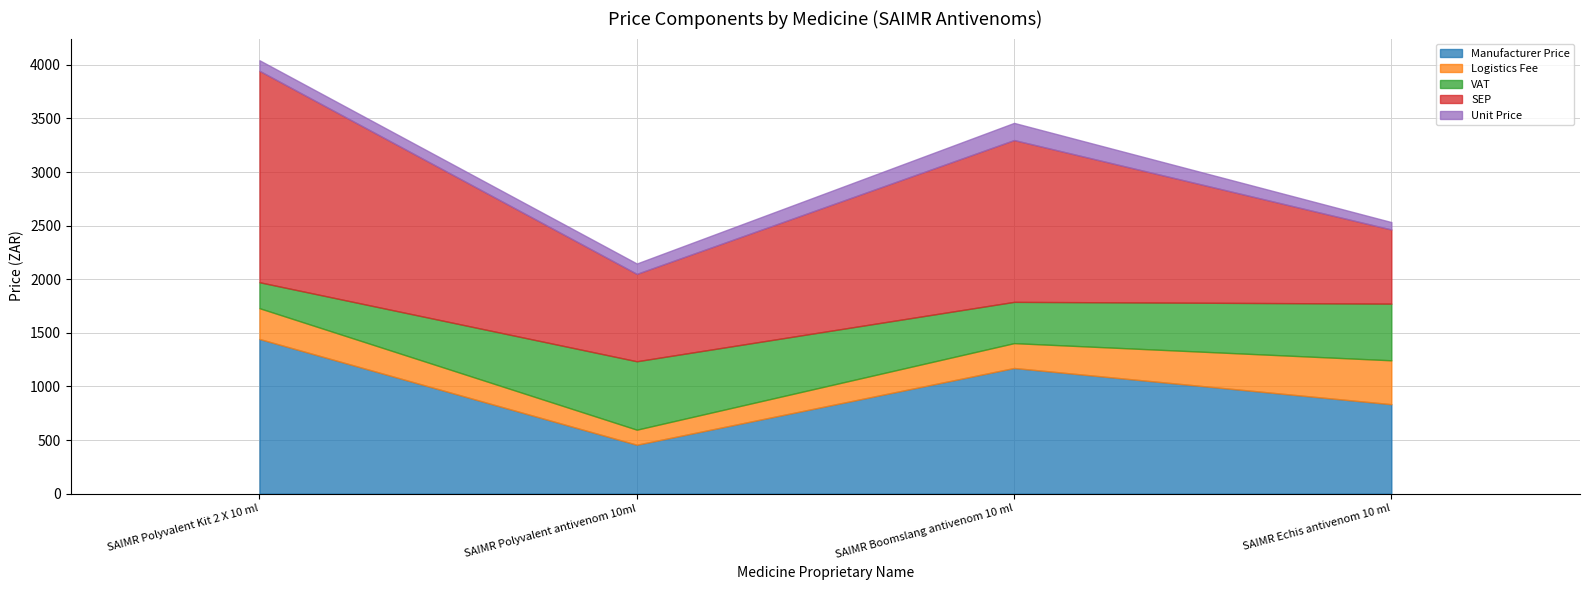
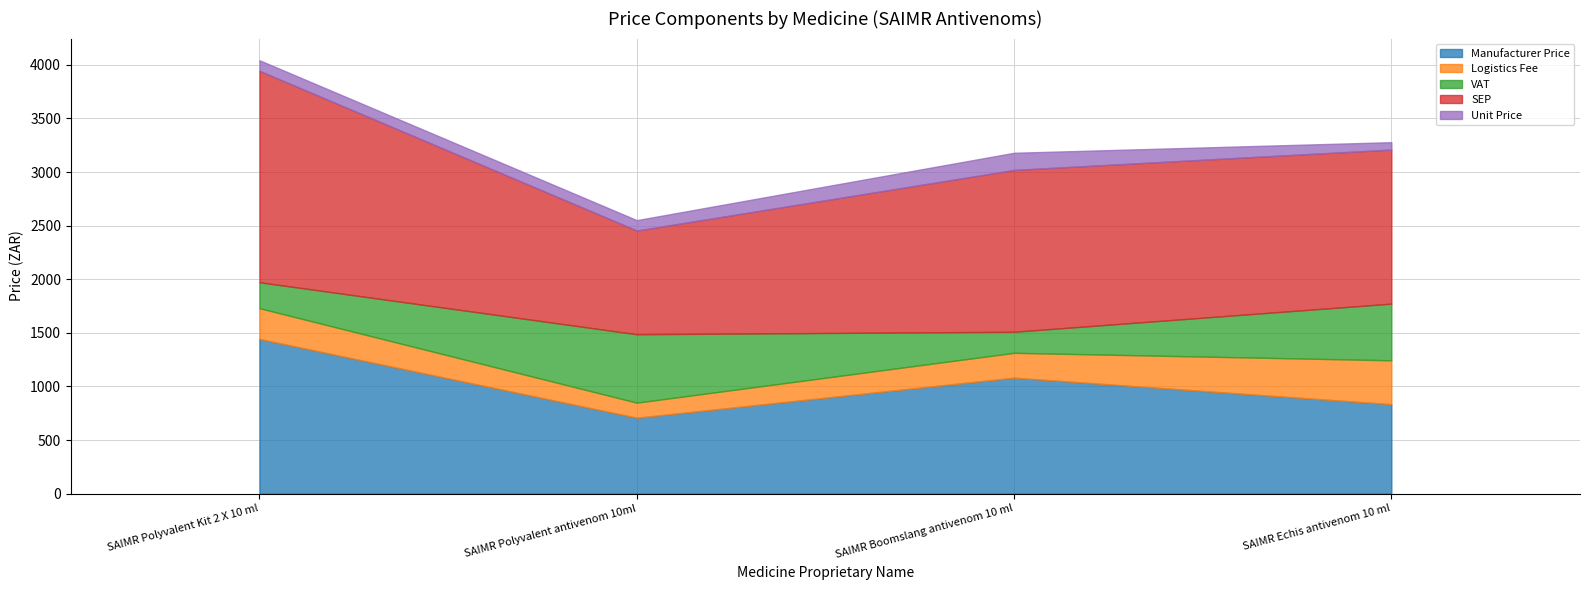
Manufacturer Price, SAIMR Polyvalent antivenom 10ml: 460 -> 710
SEP, SAIMR Polyvalent antivenom 10ml: 820 -> 970
Manufacturer Price, SAIMR Boomslang antivenom 10 ml: 1170 -> 1080
VAT, SAIMR Boomslang antivenom 10 ml: 390 -> 200
SEP, SAIMR Echis antivenom 10 ml: 690 -> 1440
